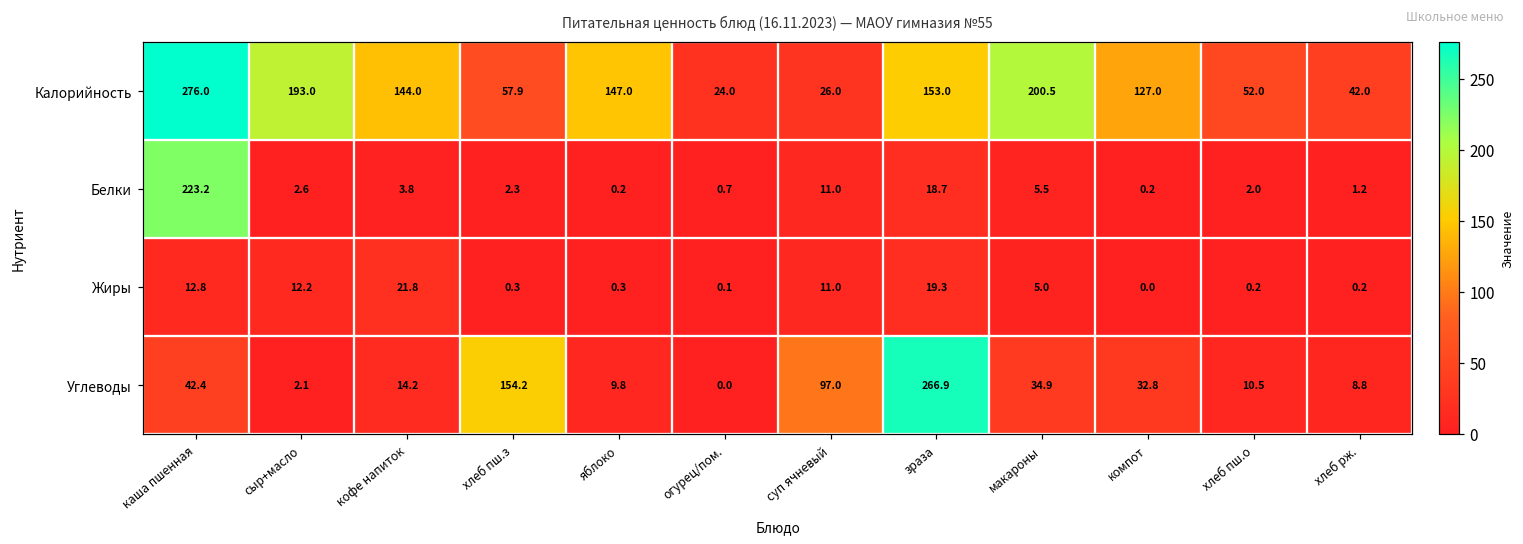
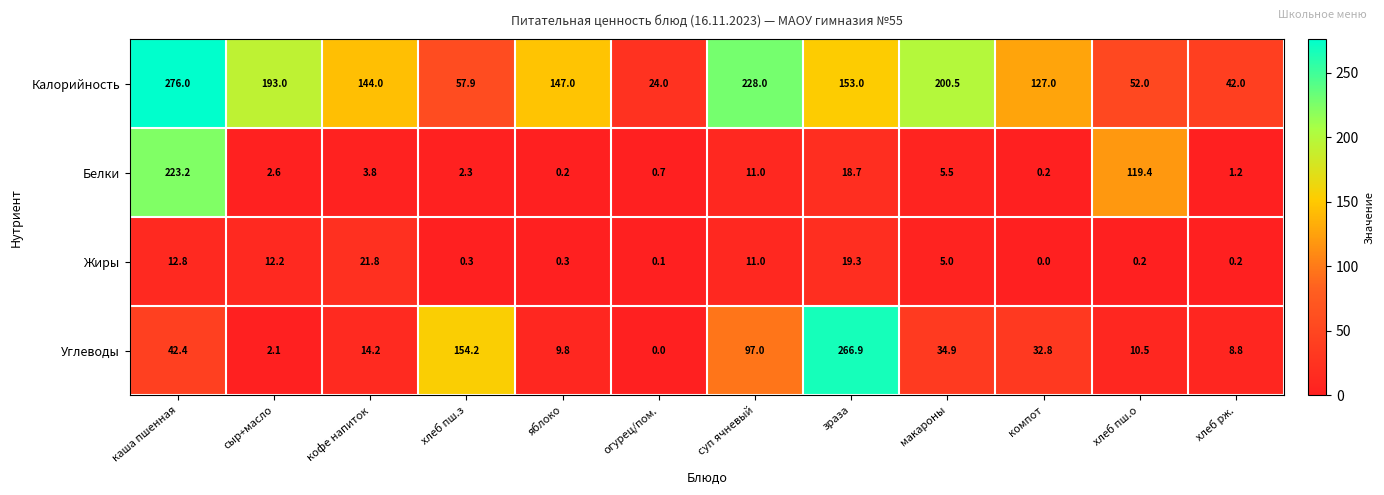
Калорийность, суп ячневый: 26.0 -> 228.0
Белки, хлеб пш.о: 2.0 -> 119.4
